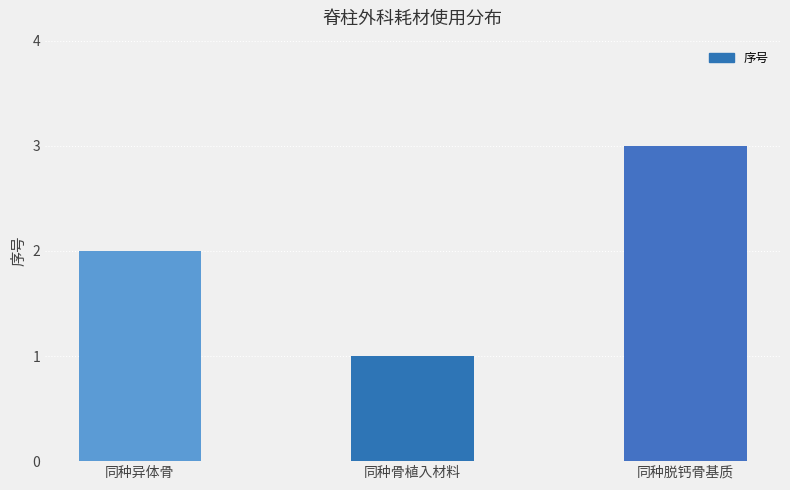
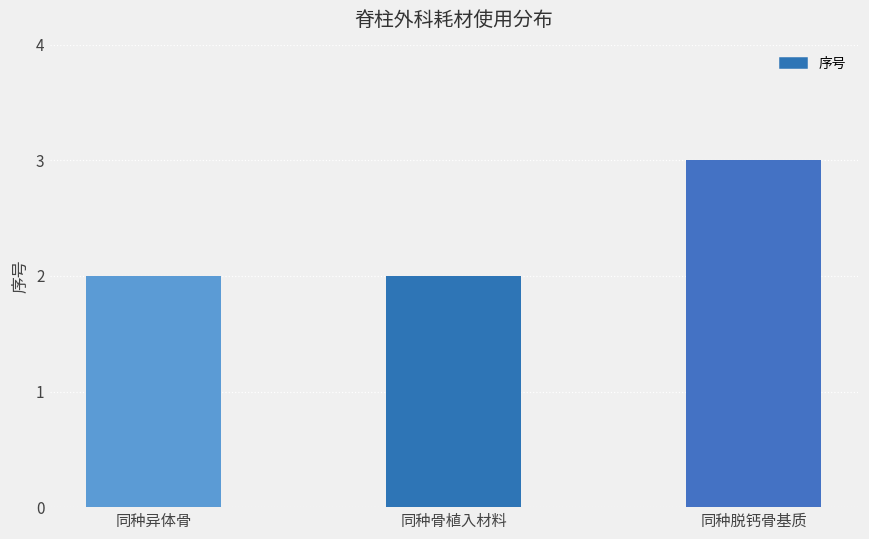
同种骨植入材料: 1 -> 2
